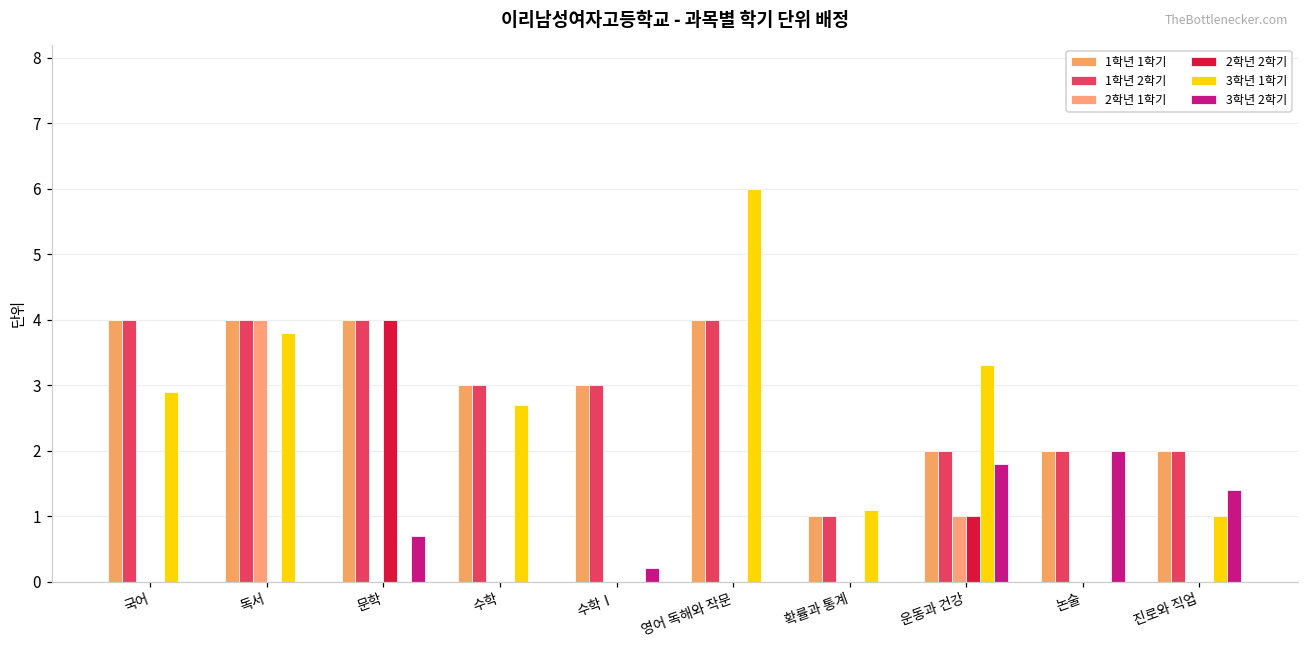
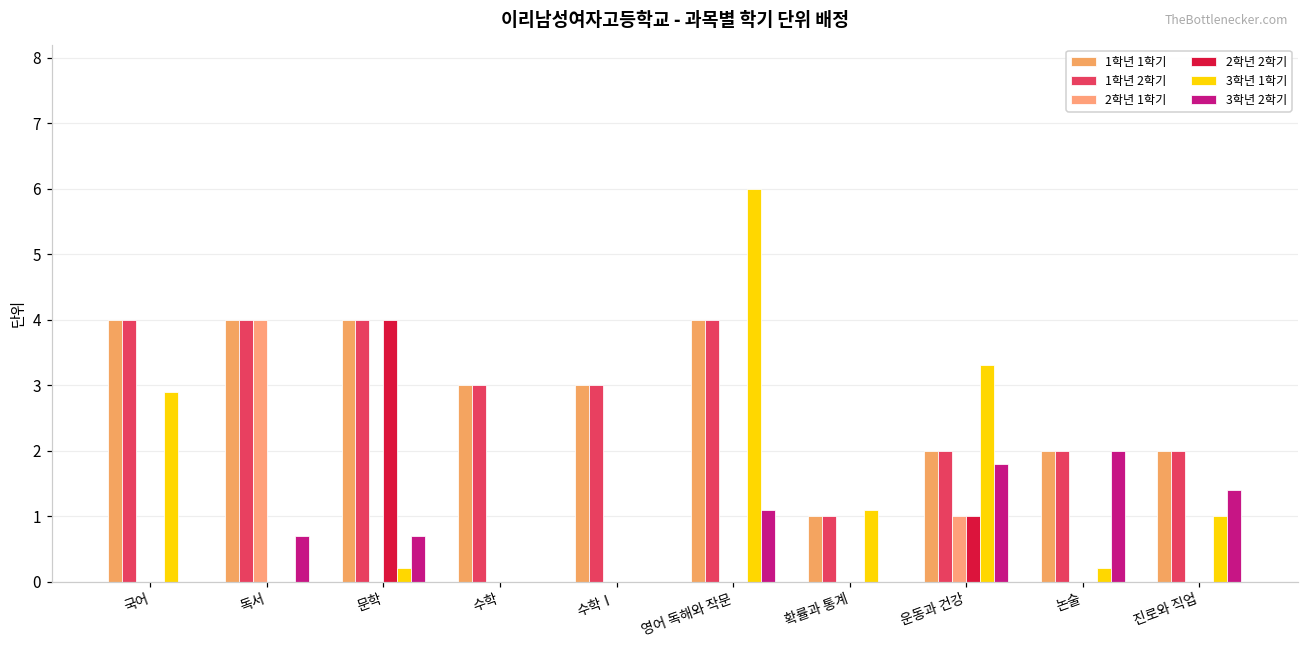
3학년 1학기, 독서: 3.8 -> 0.0
3학년 2학기, 독서: 0.0 -> 0.7
3학년 1학기, 문학: 0.0 -> 0.2
3학년 1학기, 수학: 2.7 -> 0.0
3학년 2학기, 수학Ⅰ: 0.2 -> 0.0
3학년 2학기, 영어 독해와 작문: 0.0 -> 1.1
3학년 1학기, 논술: 0.0 -> 0.2
